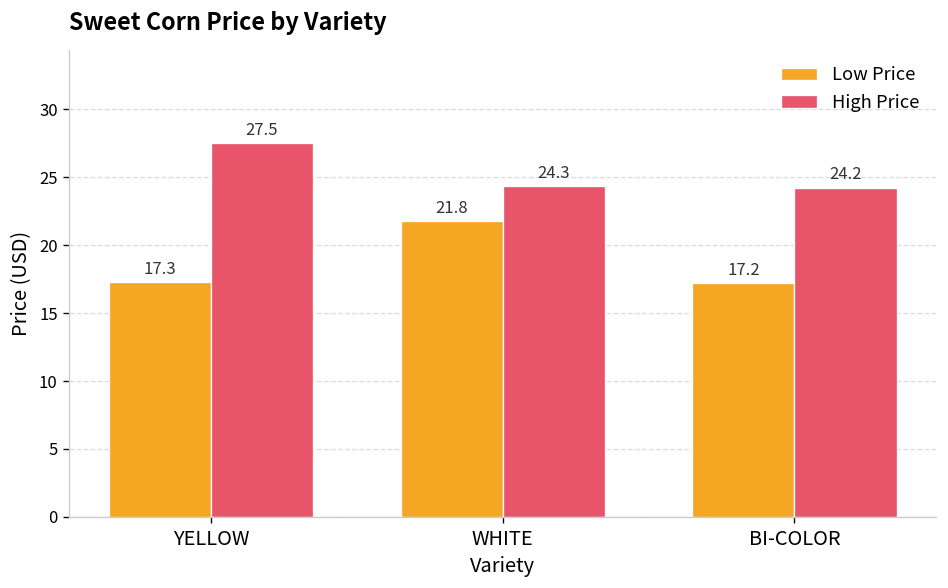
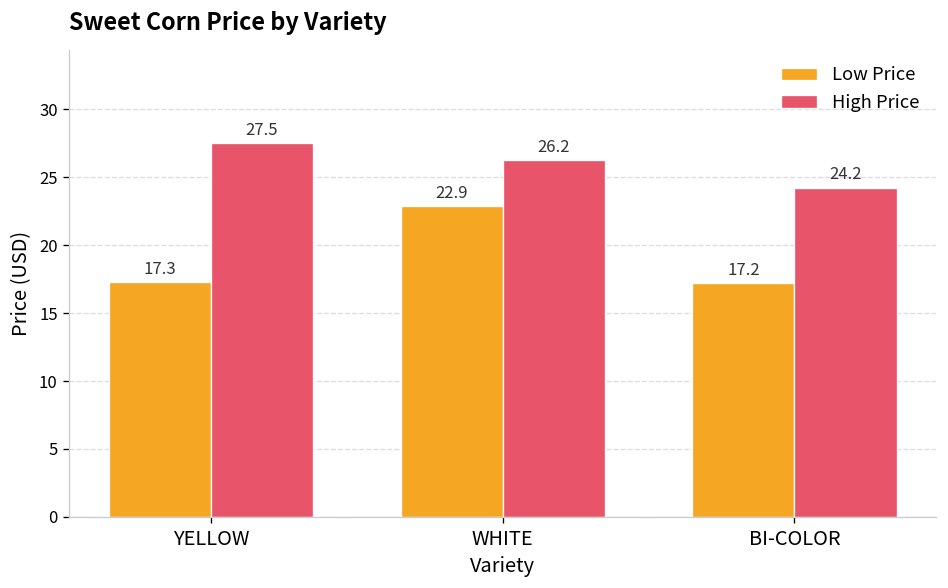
Low Price, WHITE: 21.8 -> 22.9
High Price, WHITE: 24.3 -> 26.2
